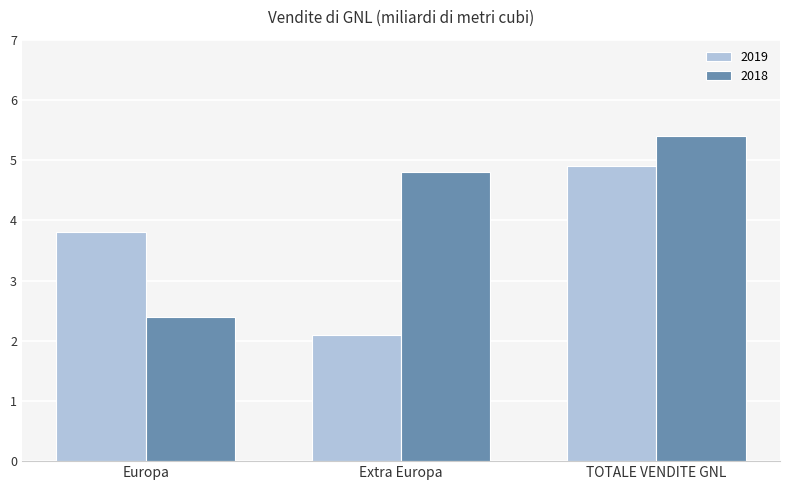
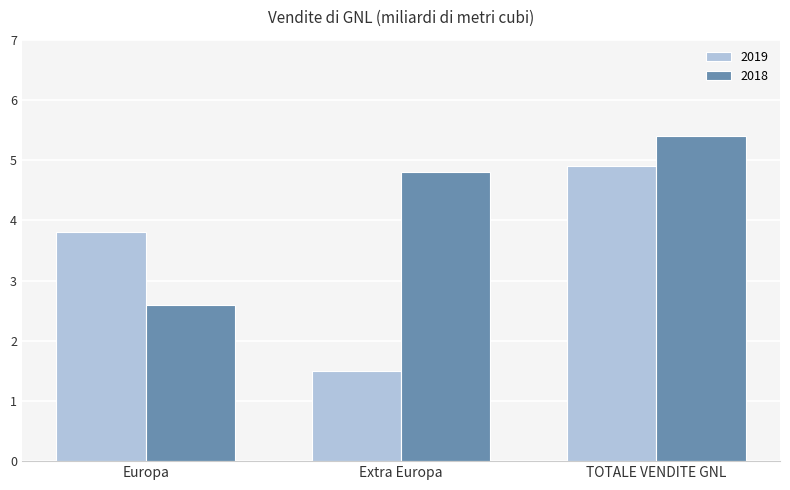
2018, Europa: 2.4 -> 2.6
2019, Extra Europa: 2.1 -> 1.5
